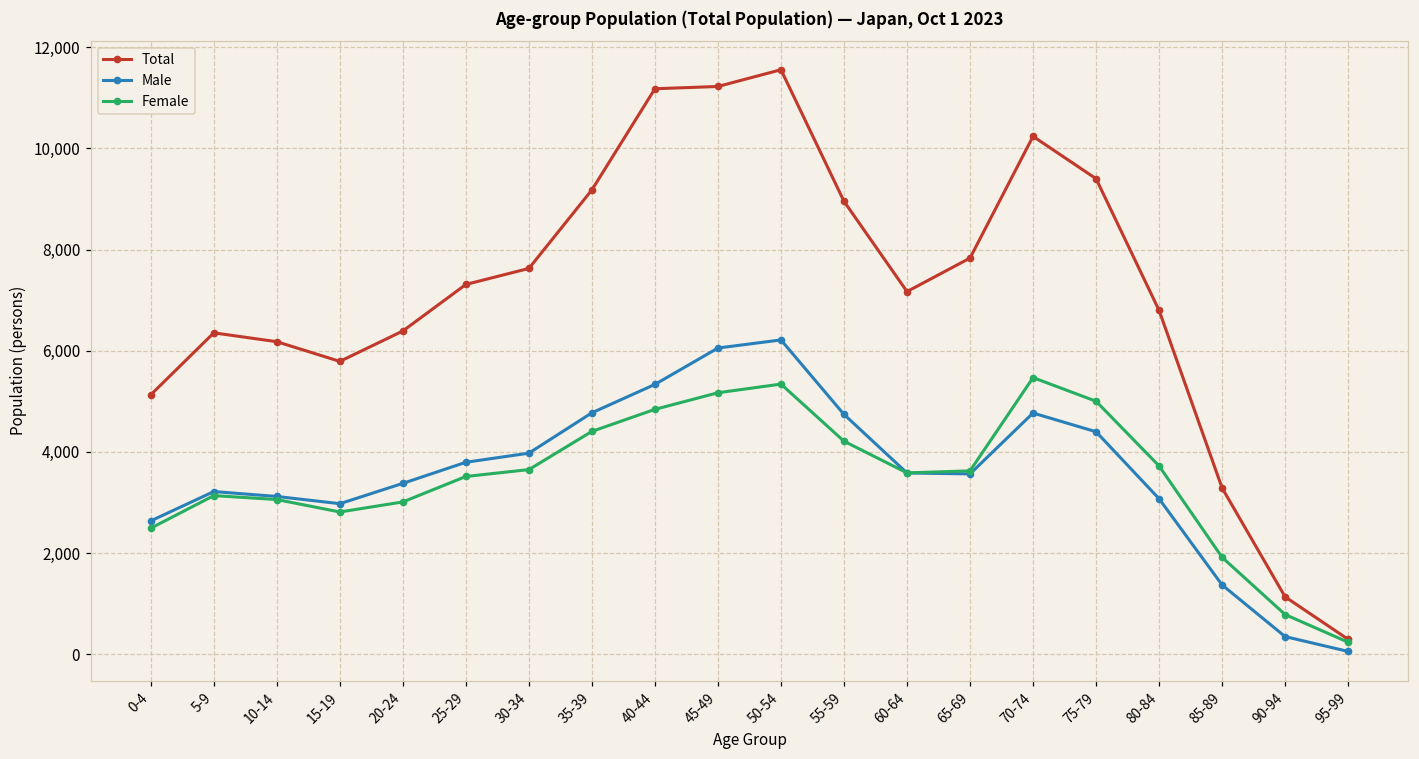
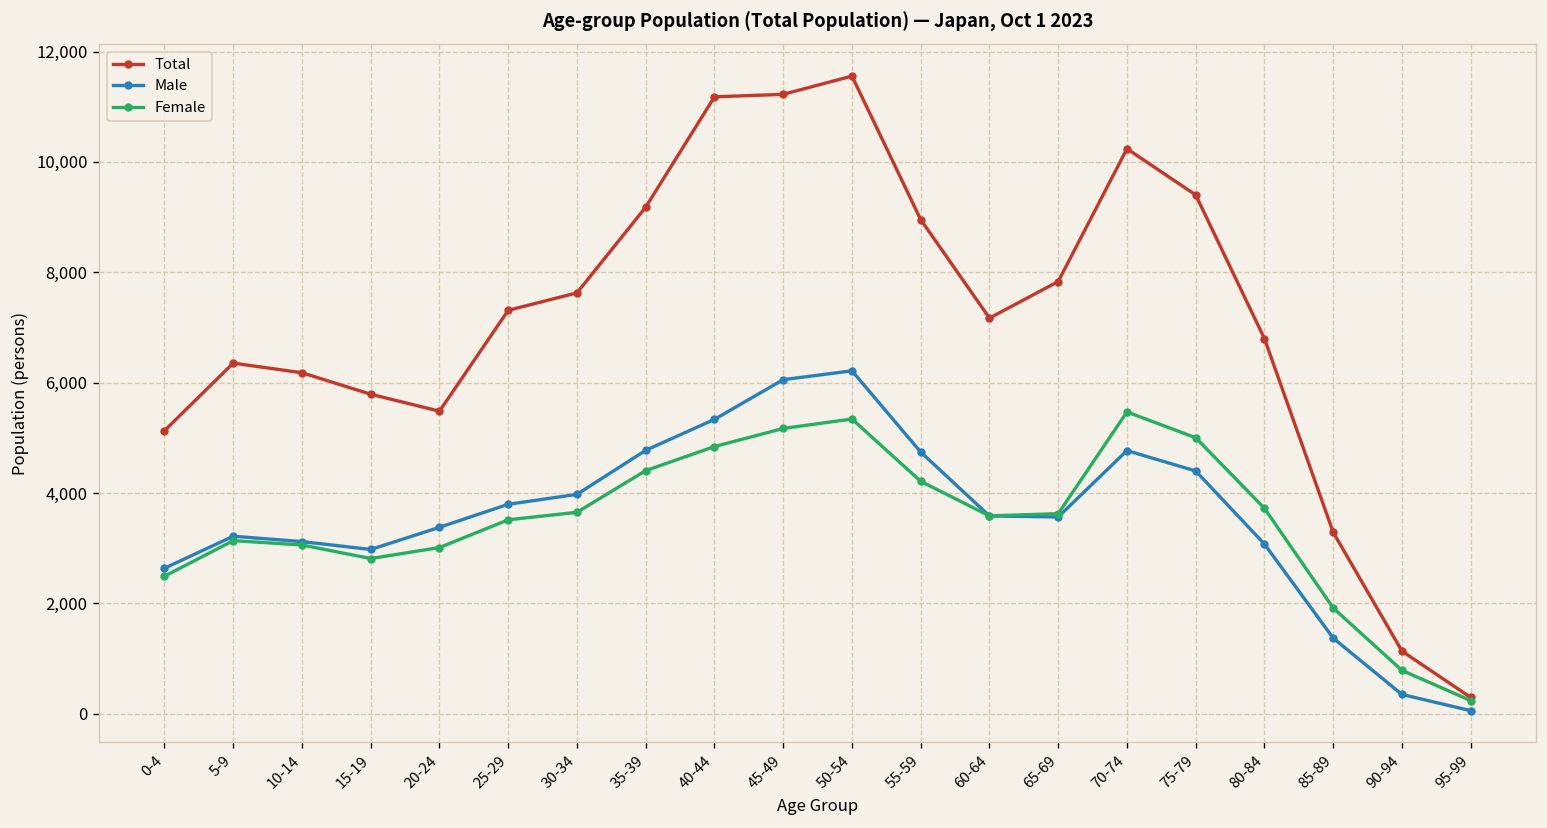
Total, 20-24: 6,400 -> 5,500
